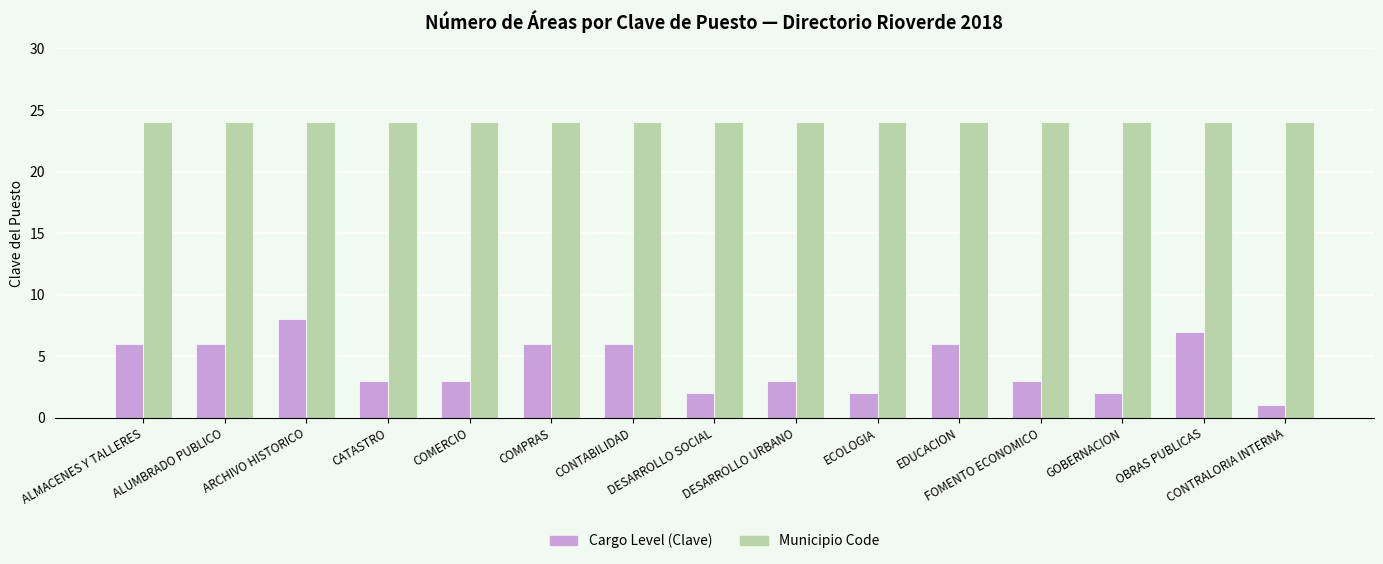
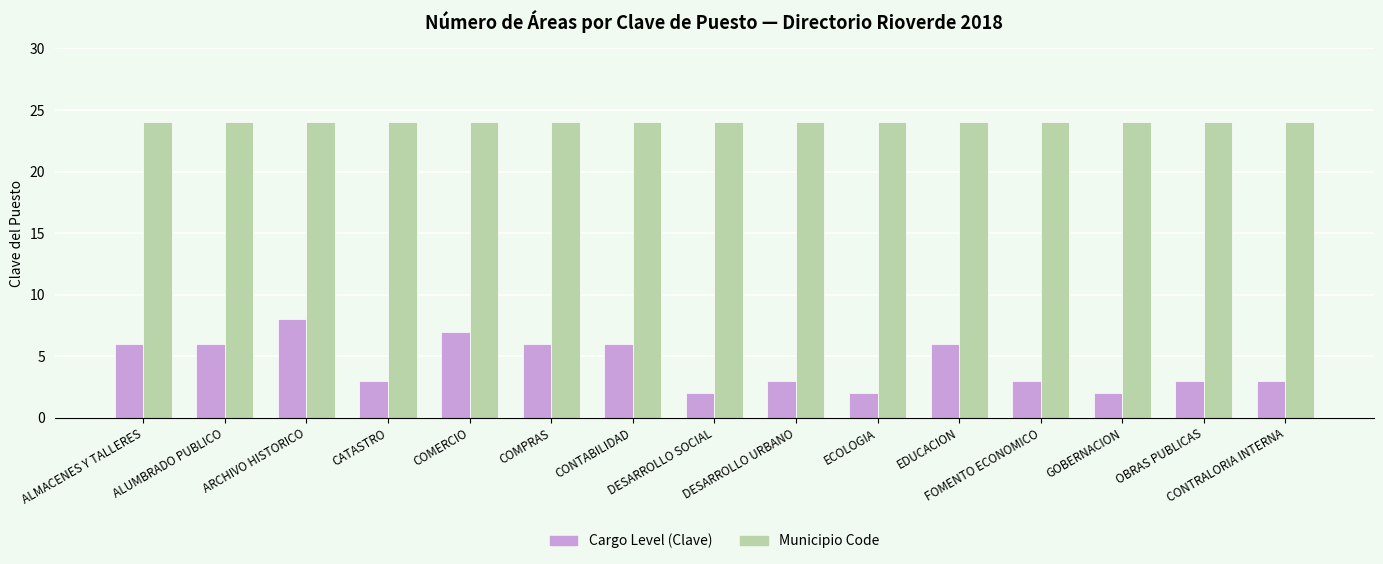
Cargo Level (Clave), COMERCIO: 3 -> 7
Cargo Level (Clave), OBRAS PUBLICAS: 7 -> 3
Cargo Level (Clave), CONTRALORIA INTERNA: 1 -> 3
